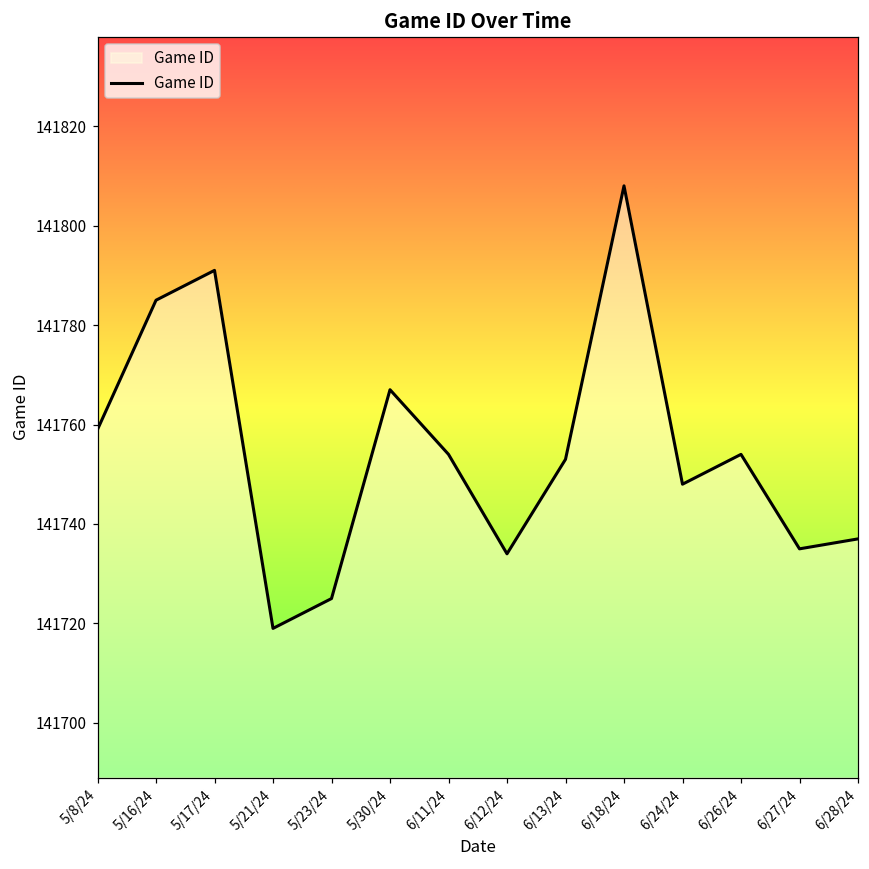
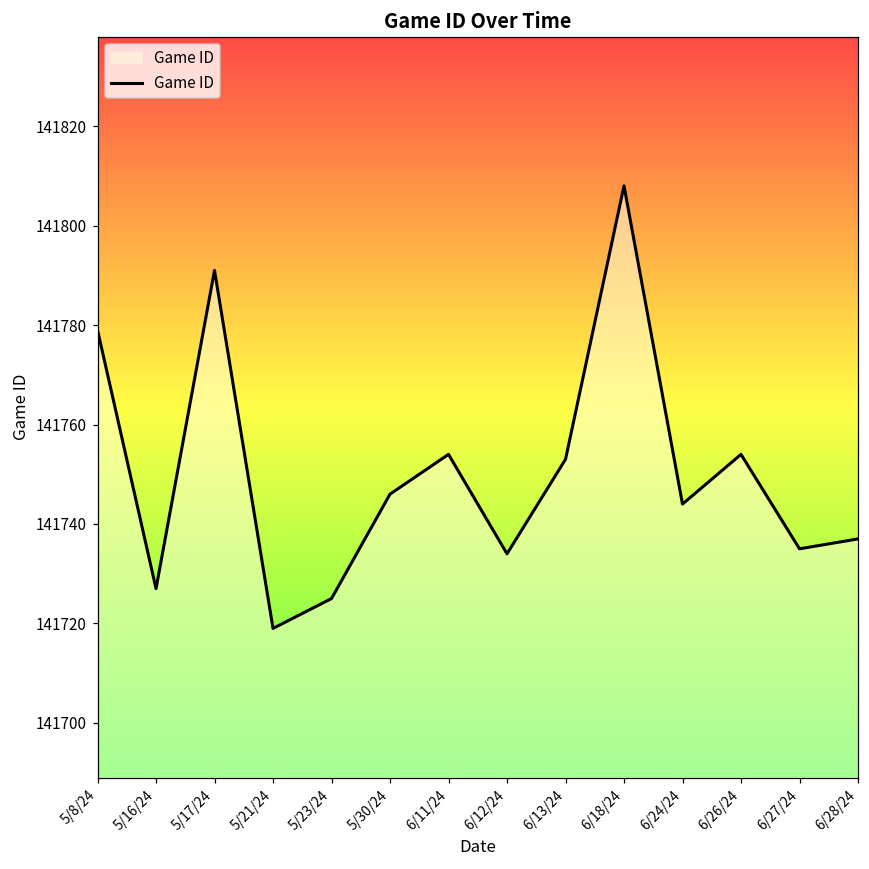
5/8/24: 141759 -> 141779
5/16/24: 141785 -> 141727
5/30/24: 141767 -> 141746
6/24/24: 141748 -> 141744
